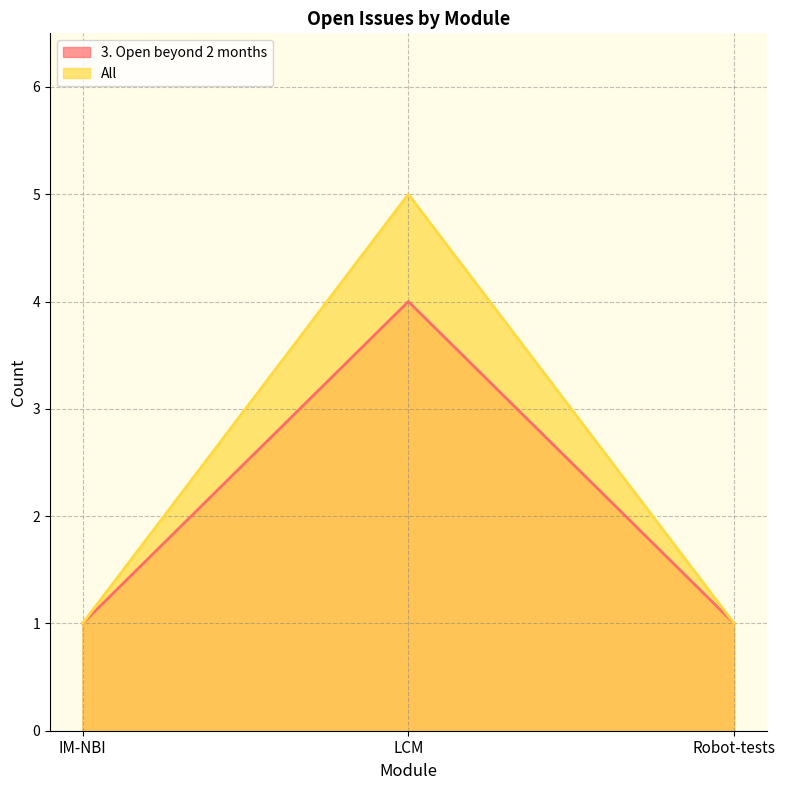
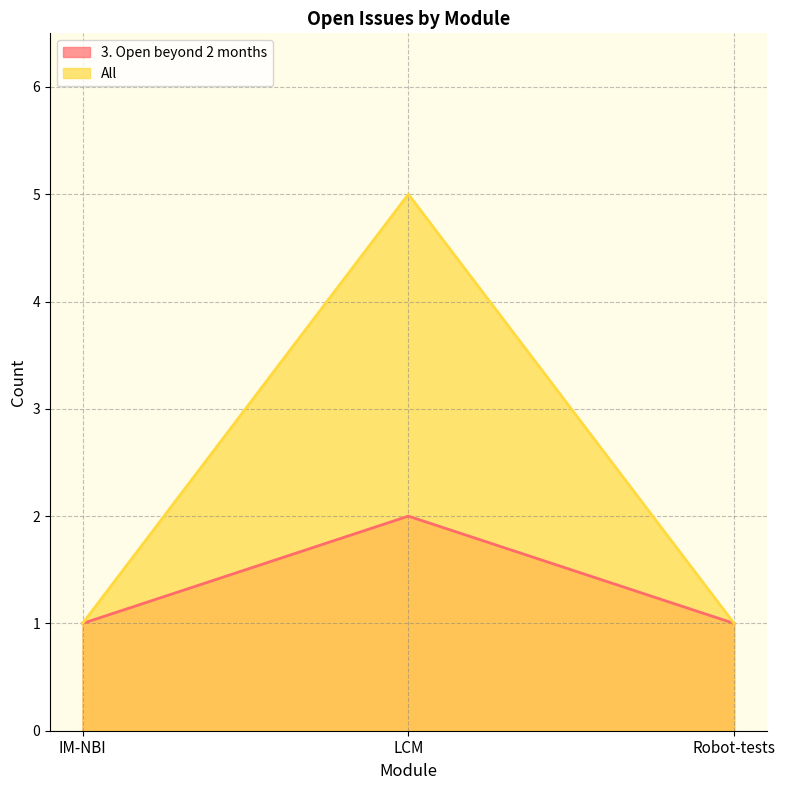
3. Open beyond 2 months, LCM: 4 -> 2
